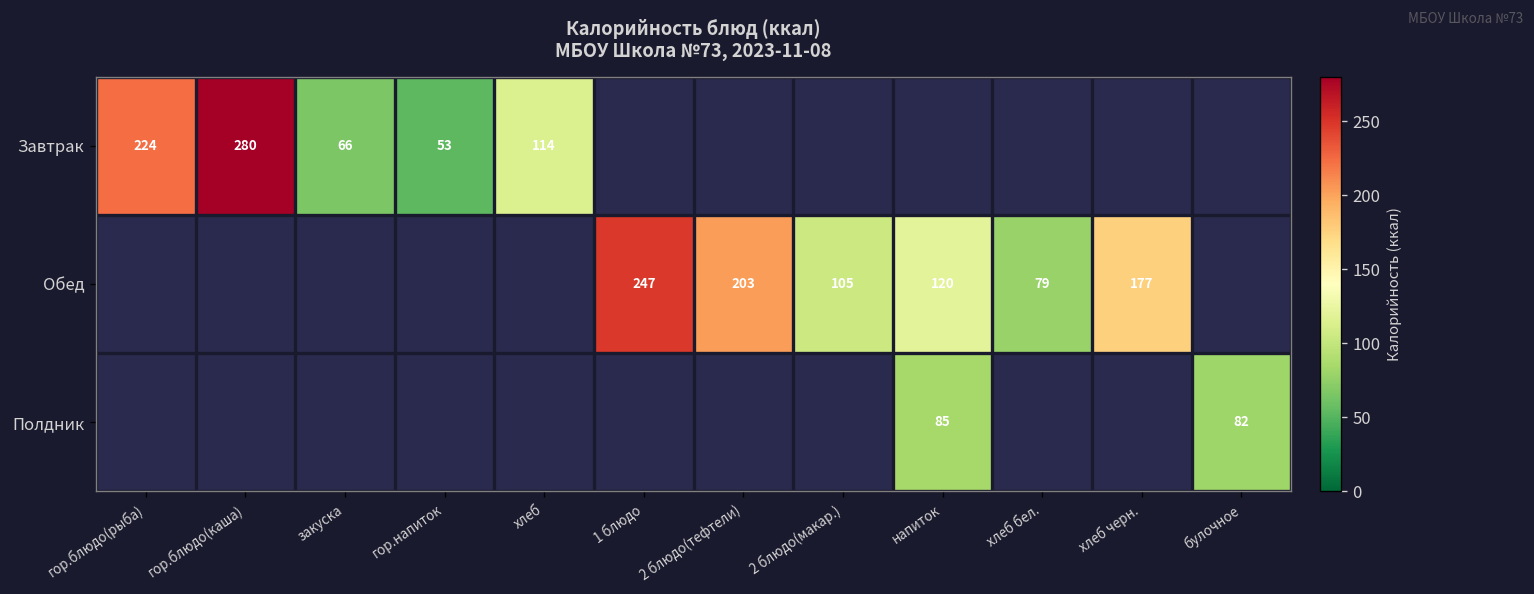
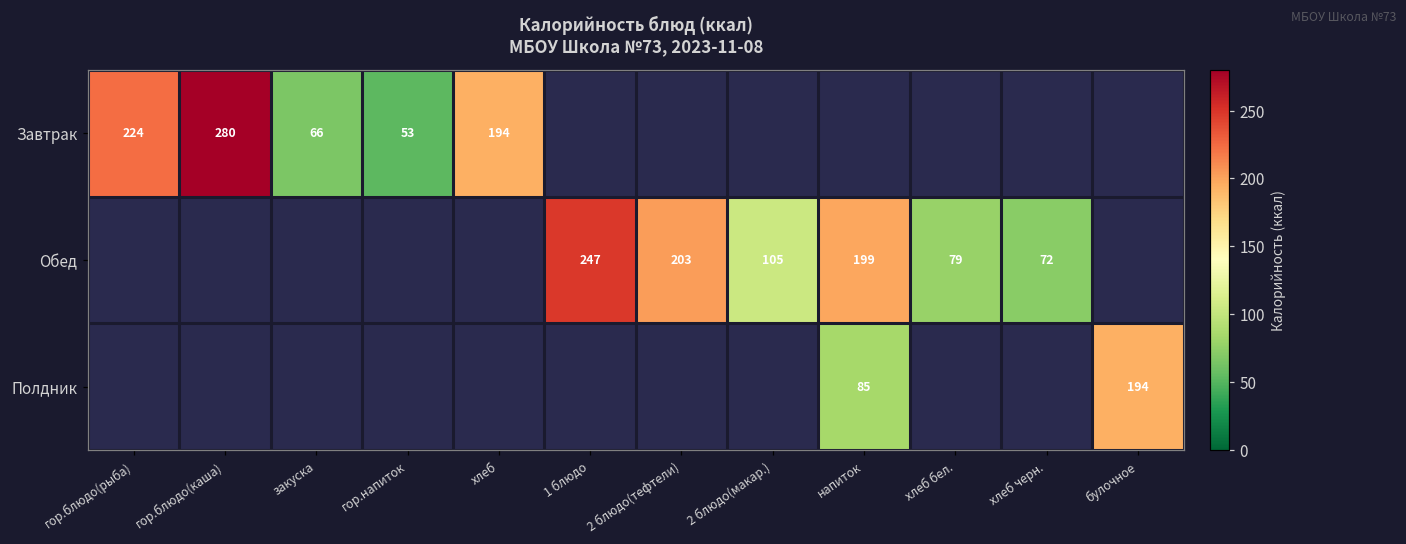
Завтрак, хлеб: 114 -> 194
Обед, напиток: 120 -> 199
Обед, хлеб черн.: 177 -> 72
Полдник, булочное: 82 -> 194
